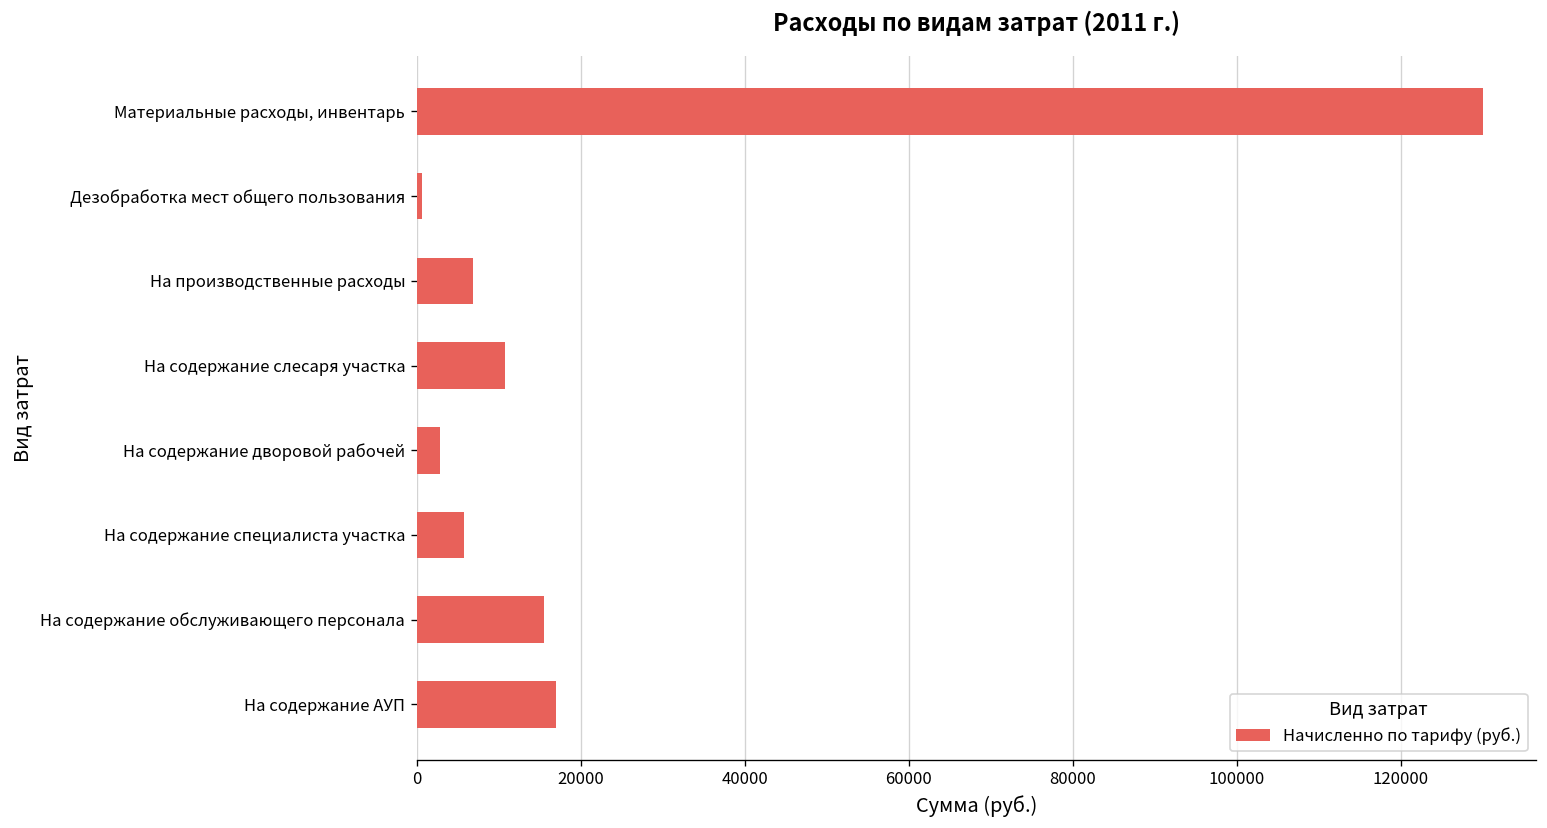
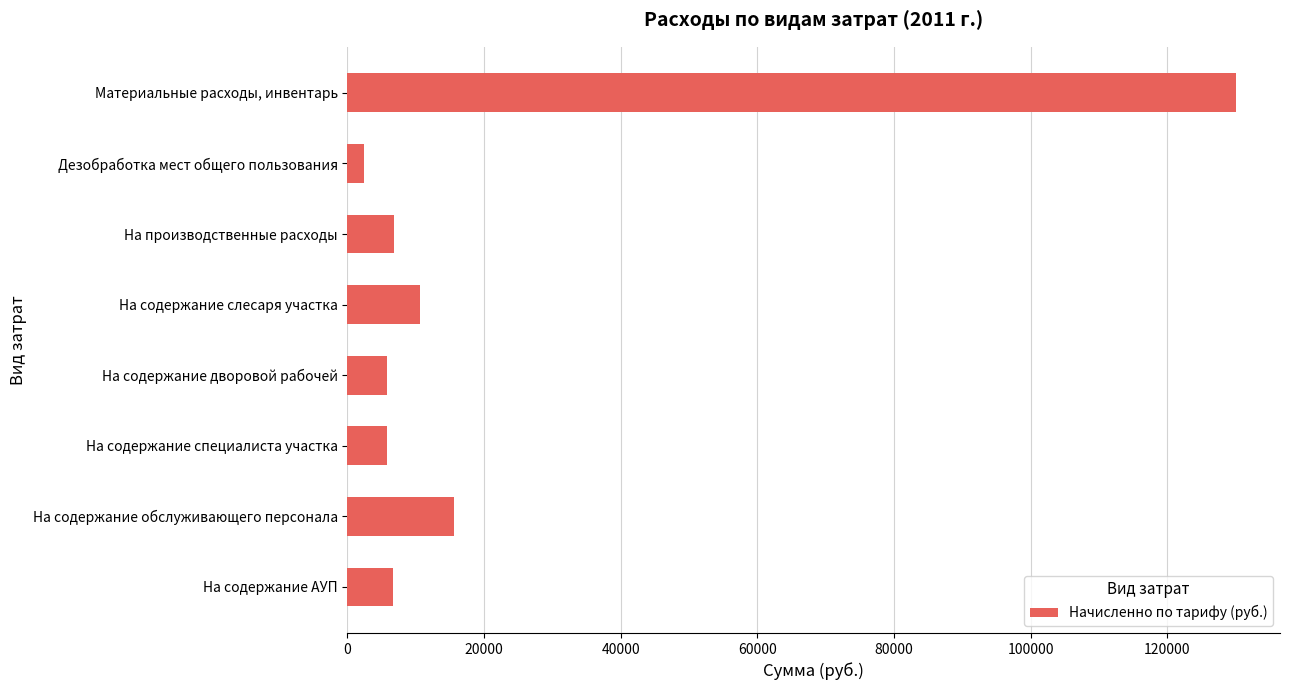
Дезобработка мест общего пользования: 1000 -> 2000
На содержание дворовой рабочей: 3000 -> 6000
На содержание АУП: 17000 -> 7000
